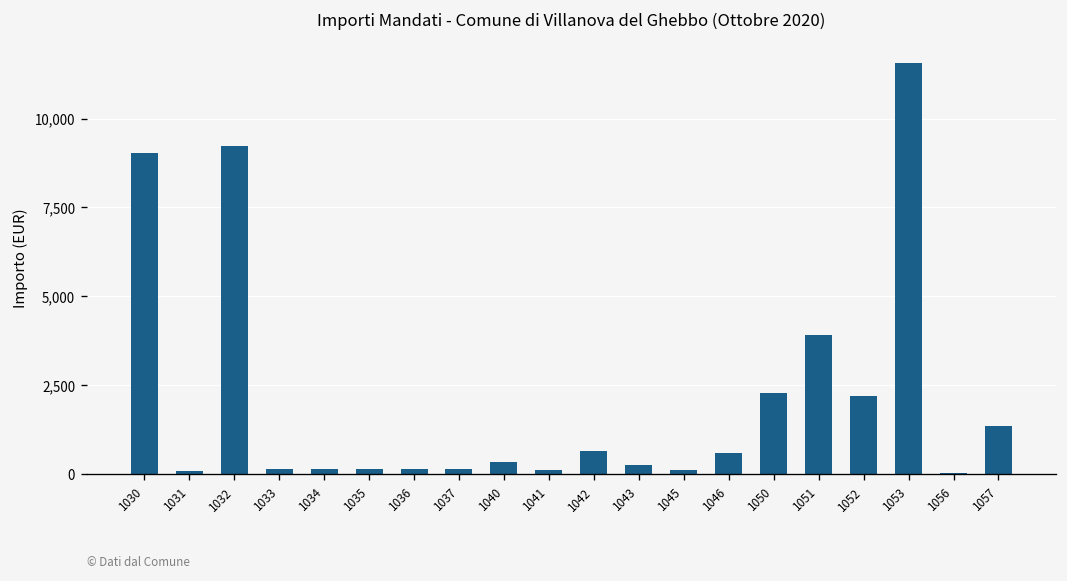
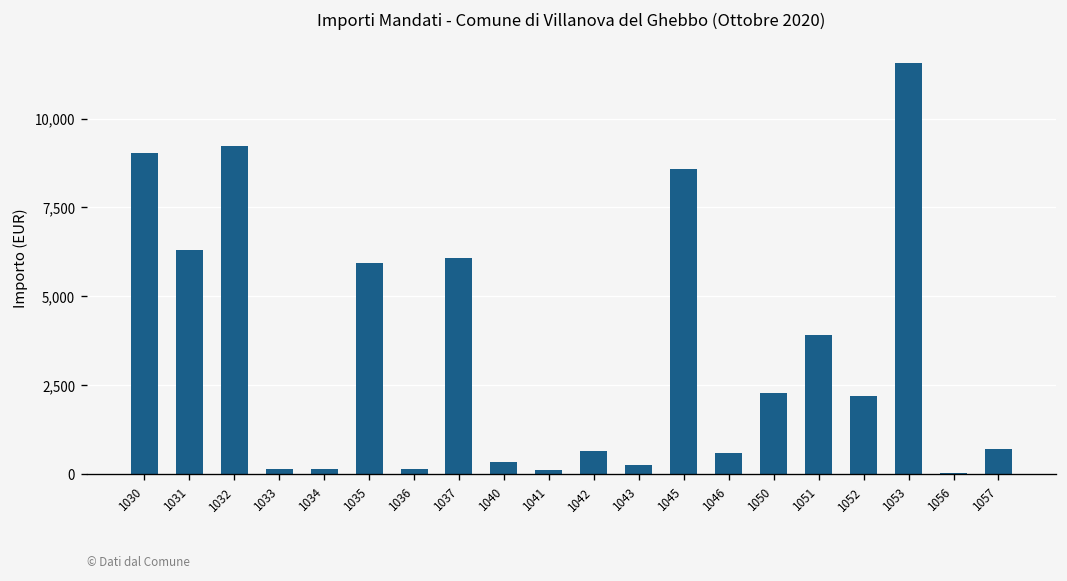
1031: 100 -> 6,300
1035: 100 -> 5,900
1037: 100 -> 6,100
1045: 100 -> 8,600
1057: 1,300 -> 700
